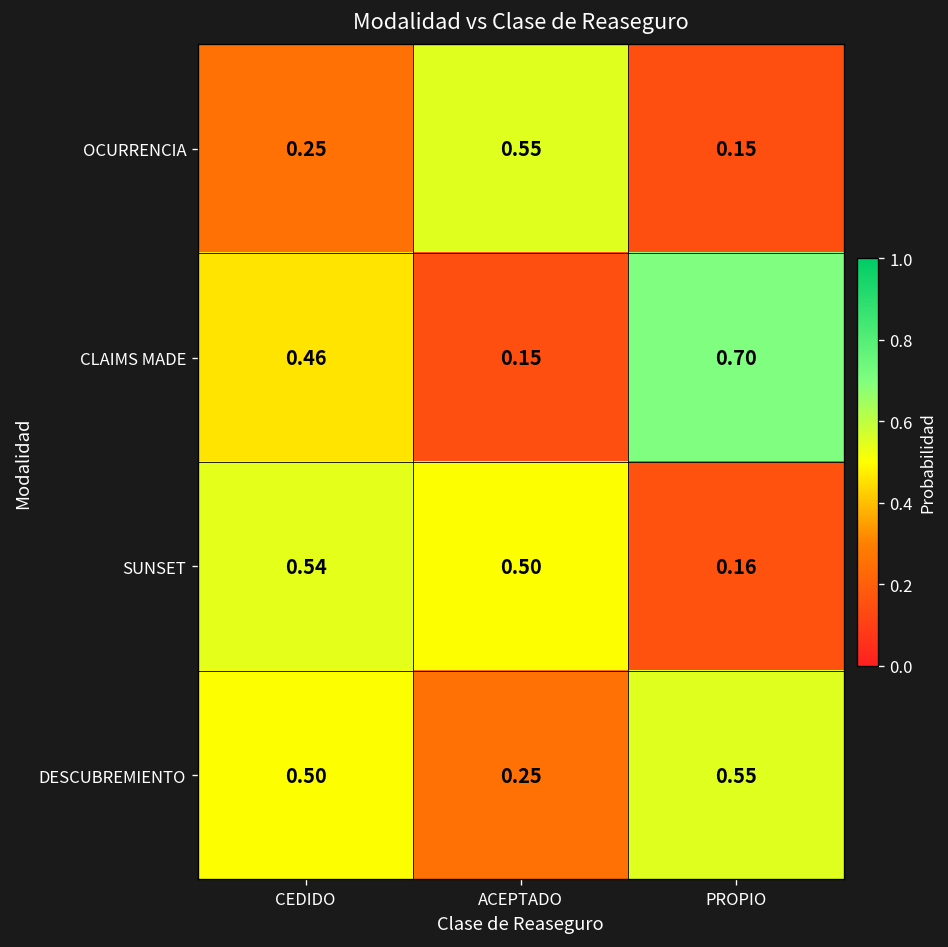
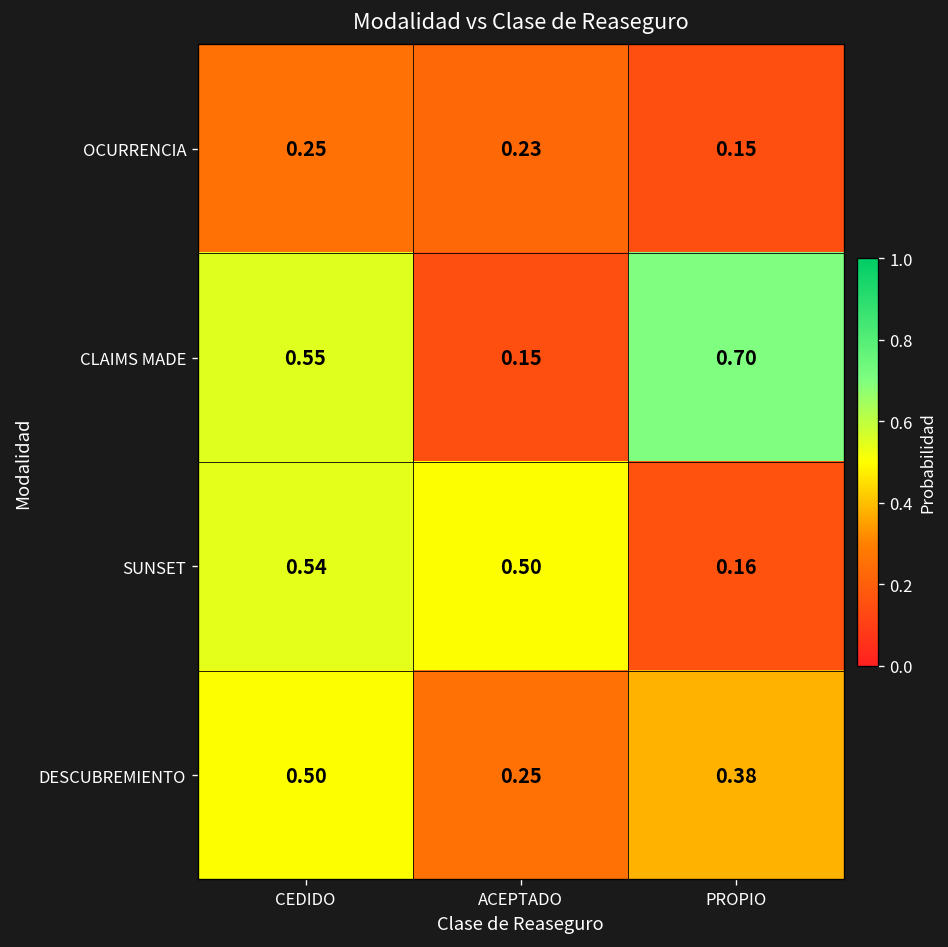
OCURRENCIA, ACEPTADO: 0.55 -> 0.23
CLAIMS MADE, CEDIDO: 0.46 -> 0.55
DESCUBREMIENTO, PROPIO: 0.55 -> 0.38
